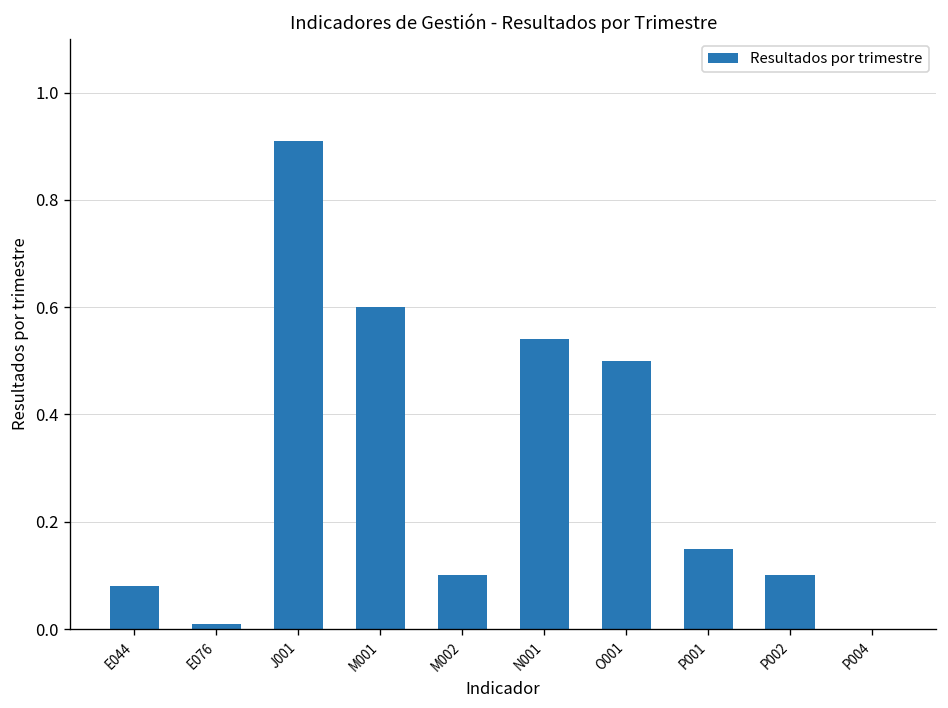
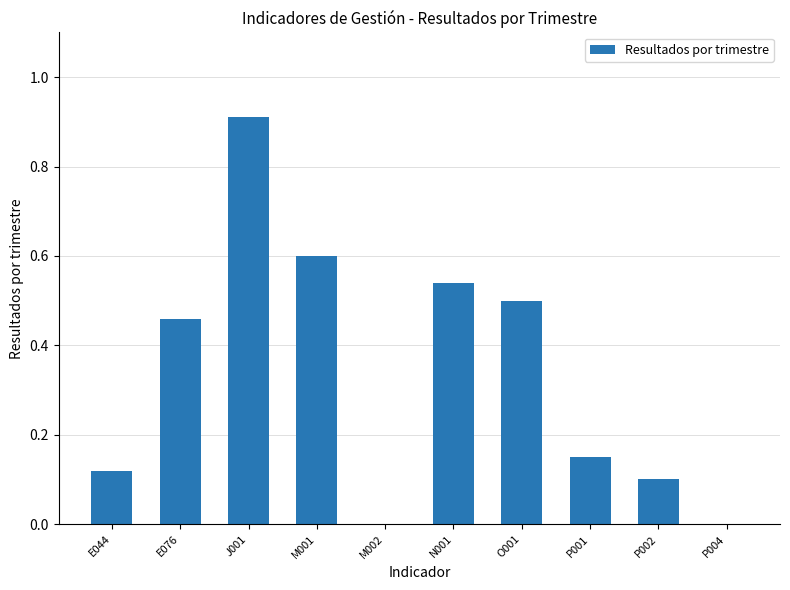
E044: 0.08 -> 0.12
E076: 0.01 -> 0.46
M002: 0.1 -> 0.0
